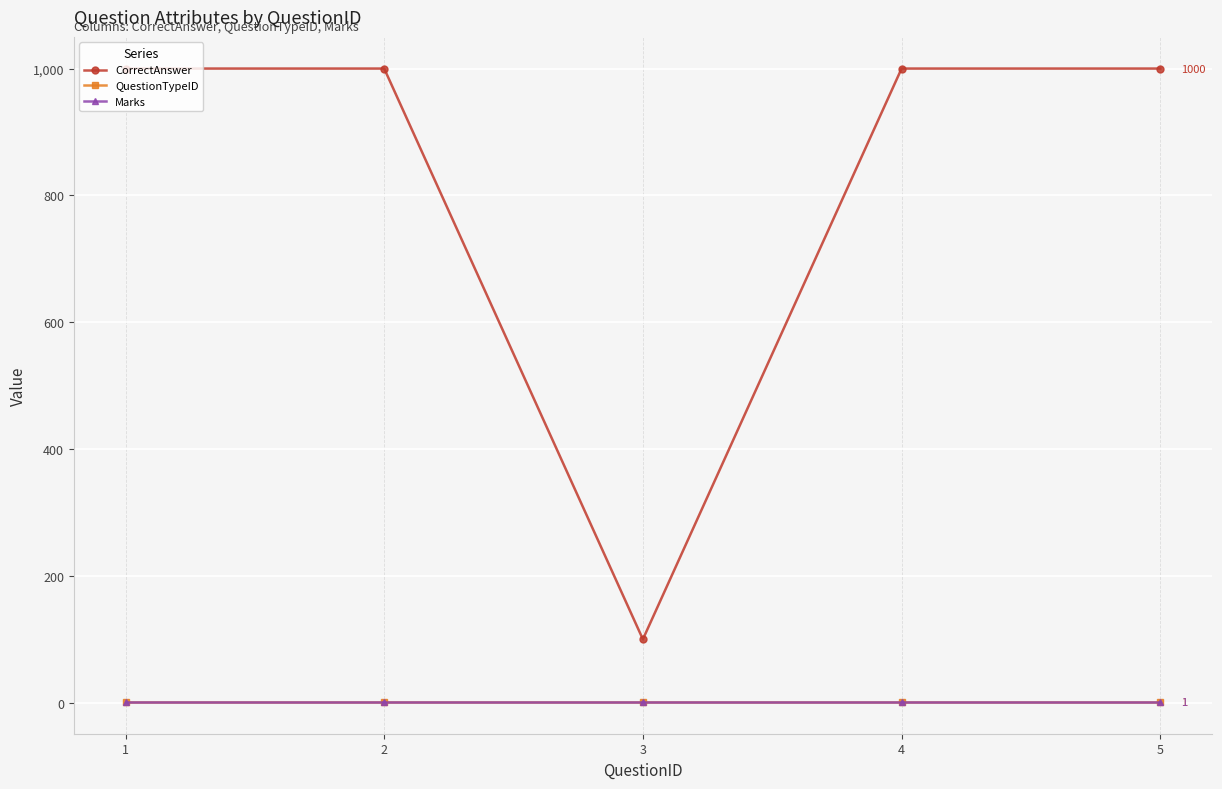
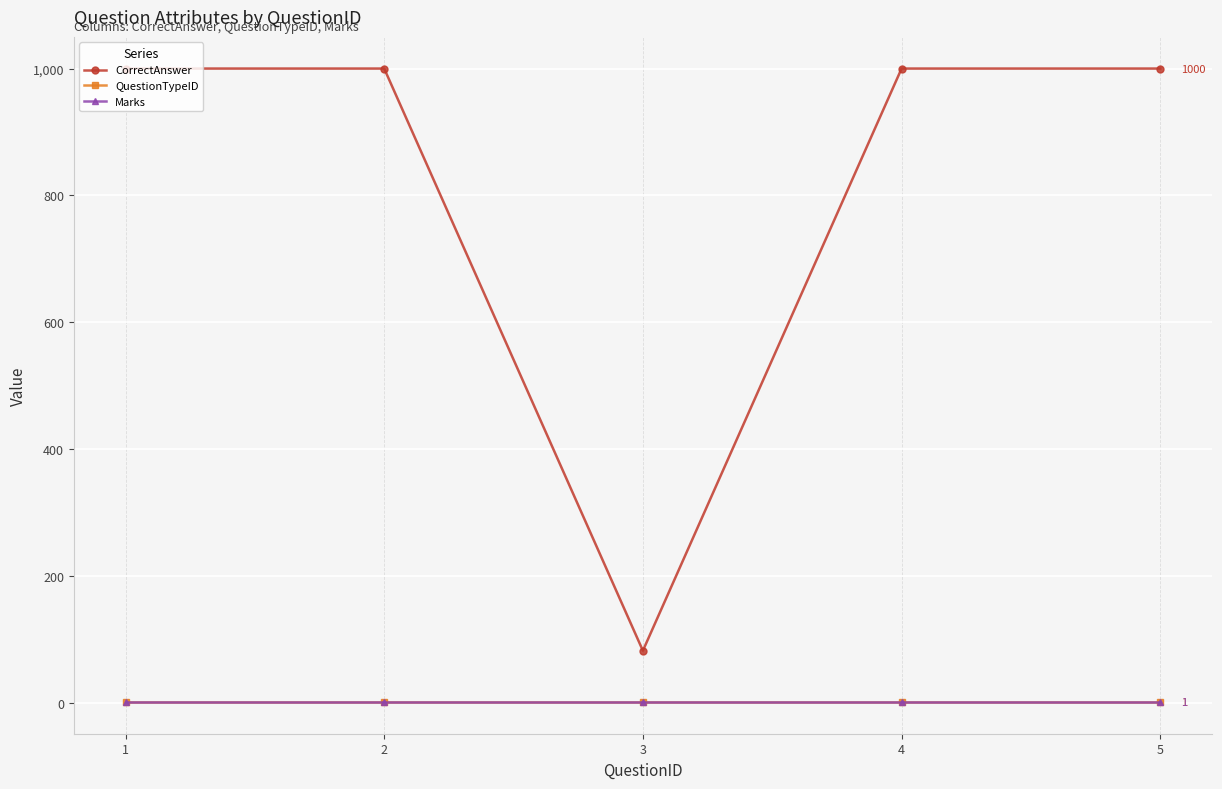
CorrectAnswer, 3: 100 -> 80
